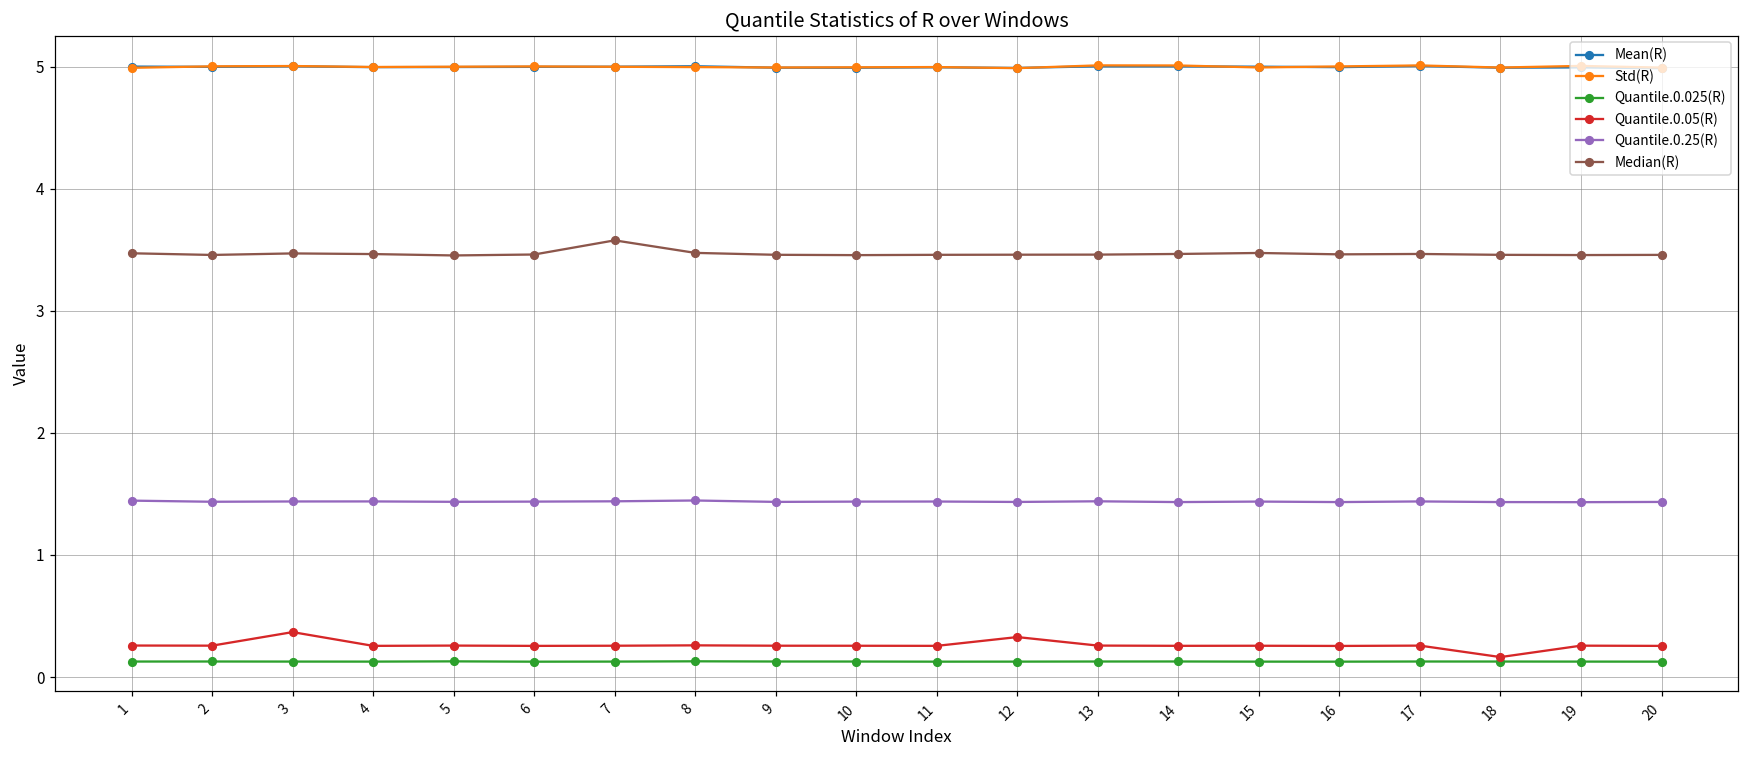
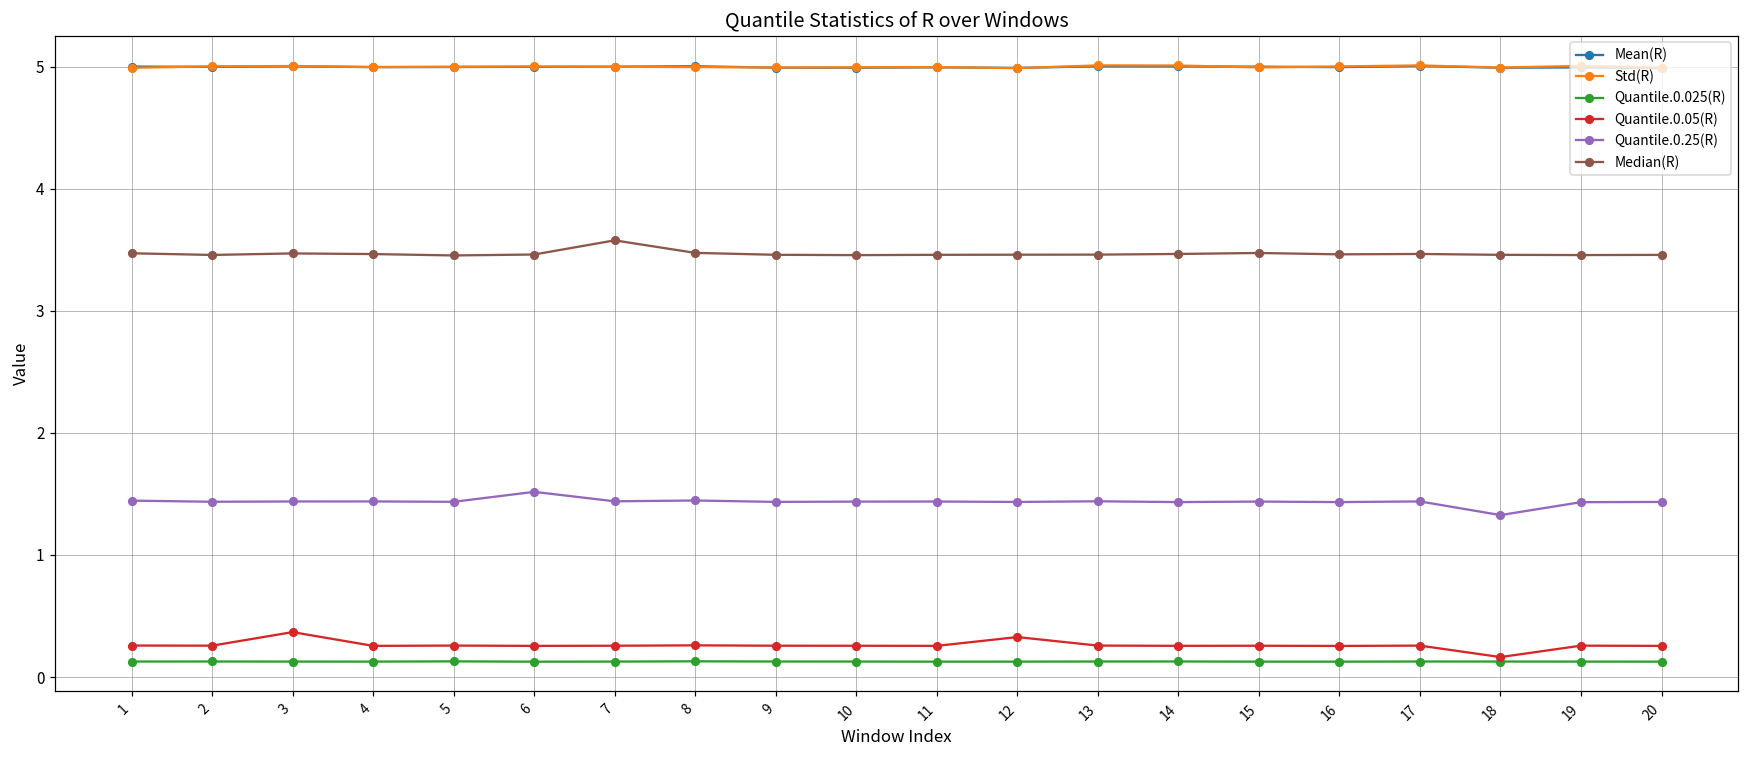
Quantile.0.25(R), 6: 1.44 -> 1.52
Quantile.0.25(R), 18: 1.43 -> 1.33
